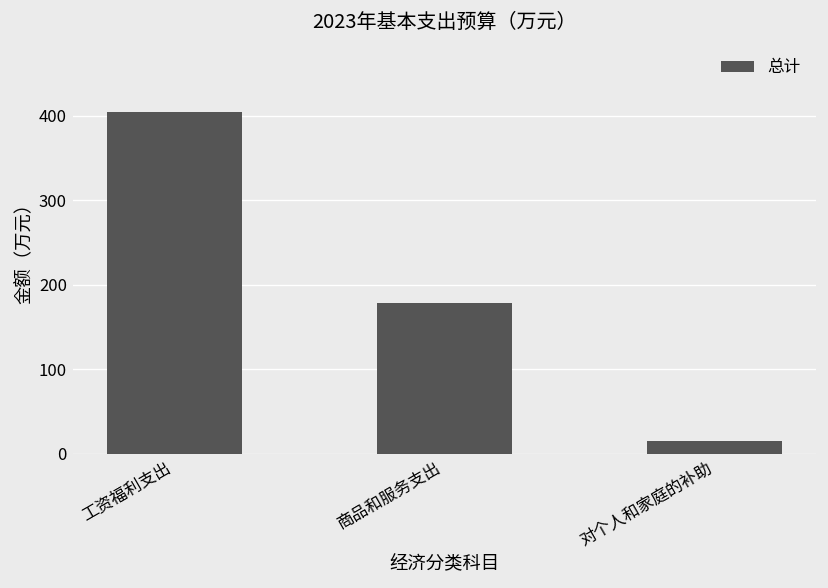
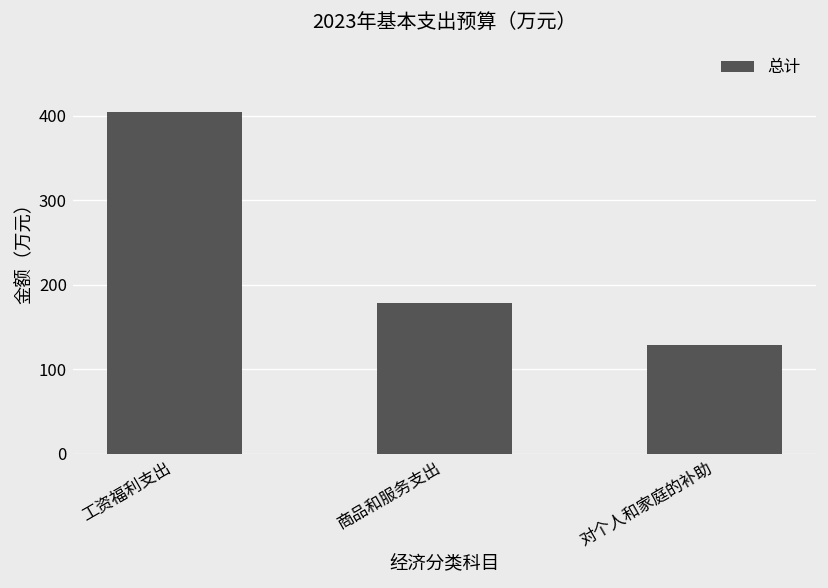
对个人和家庭的补助: 20 -> 130
